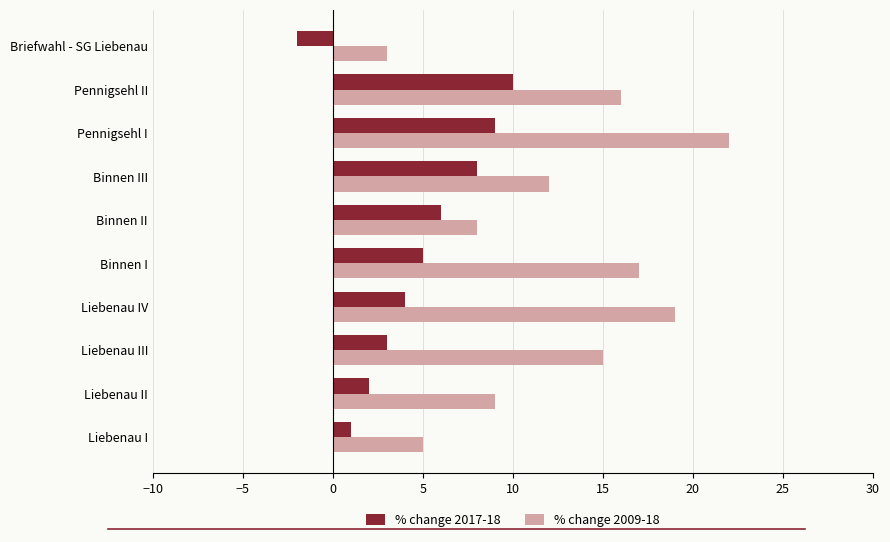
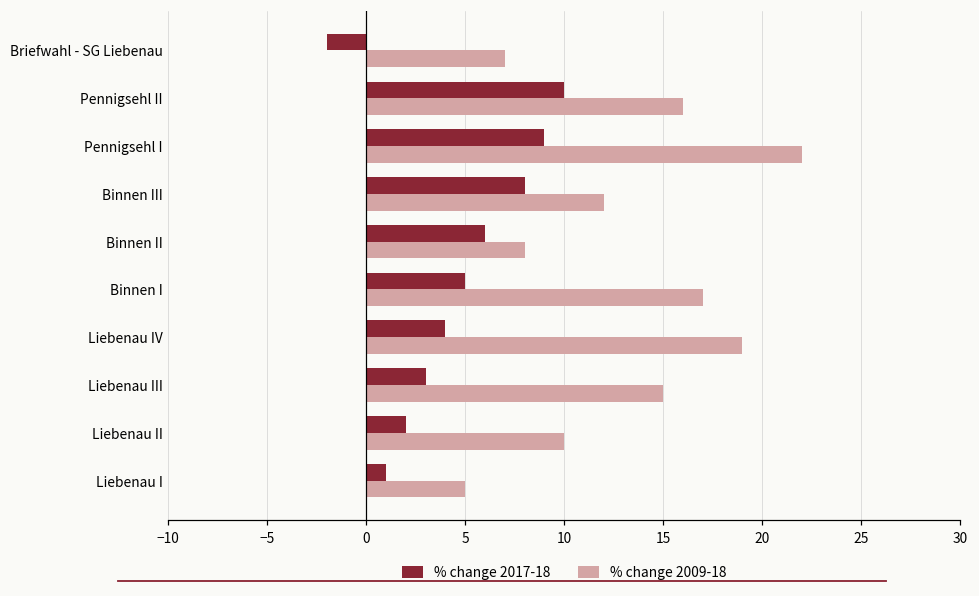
% change 2009-18, Briefwahl - SG Liebenau: 3 -> 7
% change 2009-18, Liebenau II: 9 -> 10
